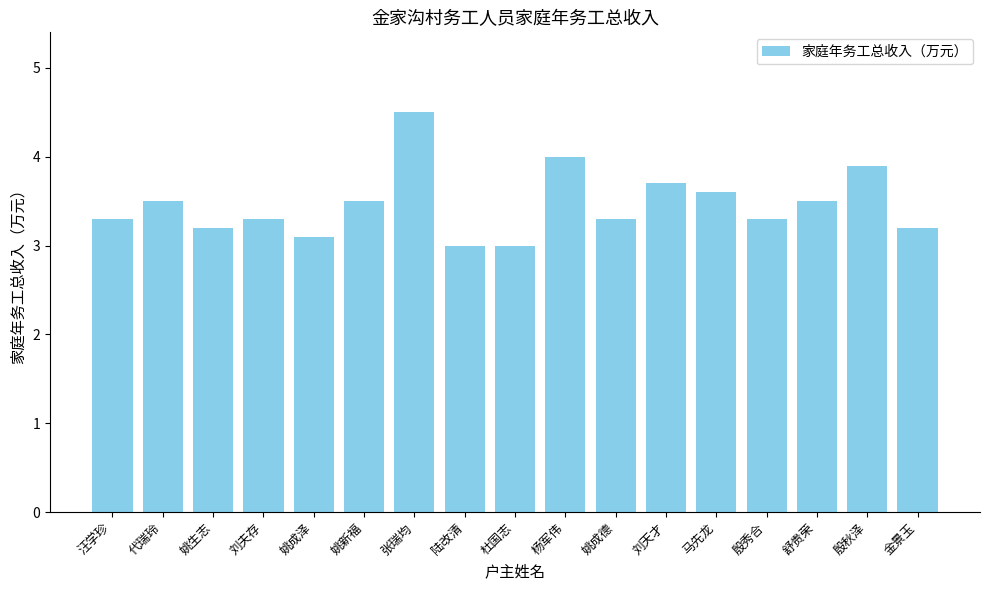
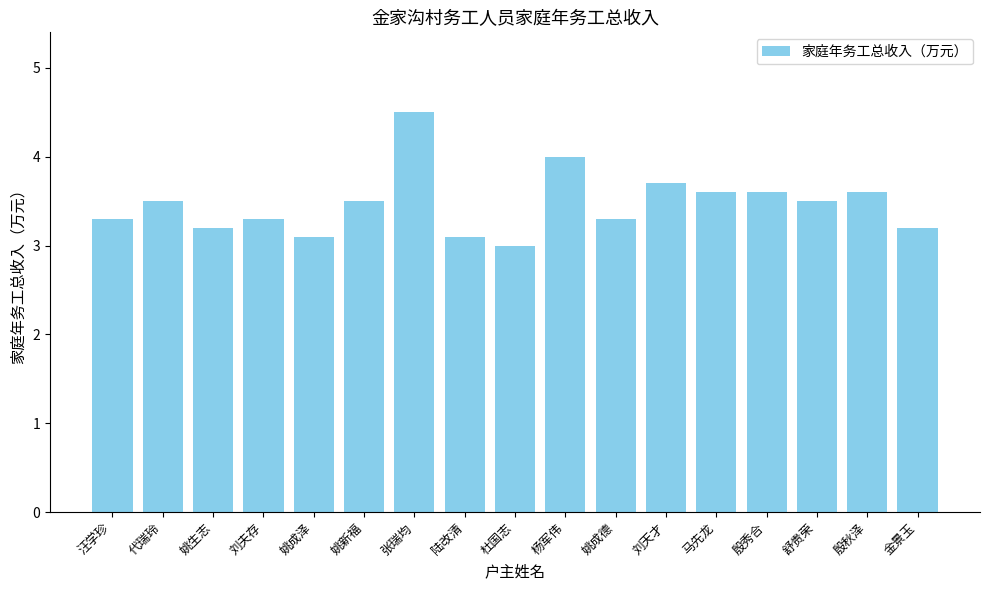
陆改清: 3.0 -> 3.1
殷秀合: 3.3 -> 3.6
殷秋泽: 3.9 -> 3.6
